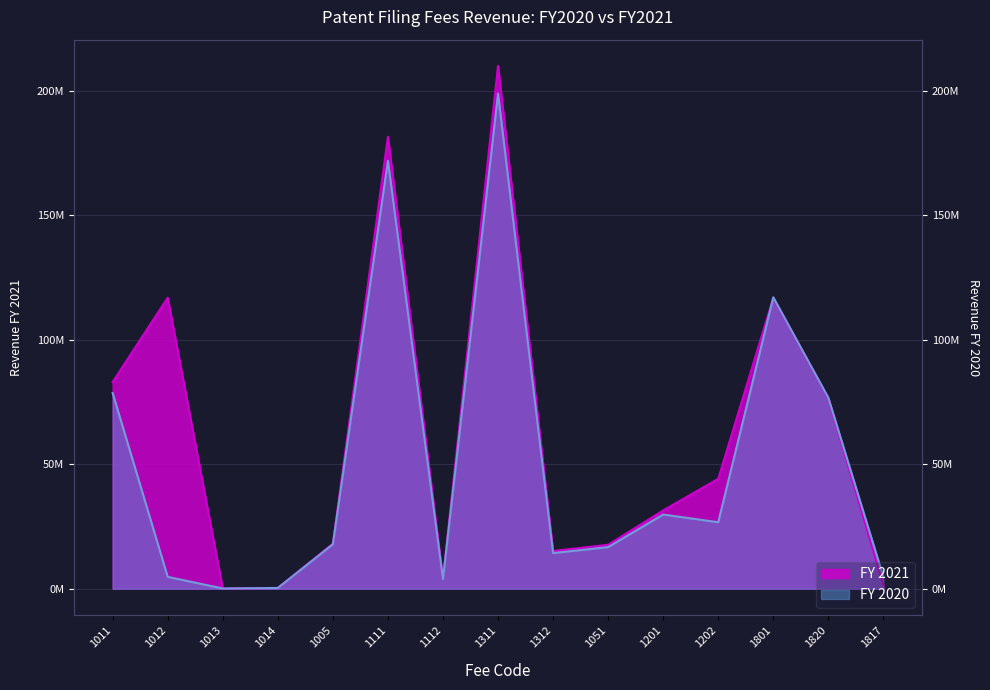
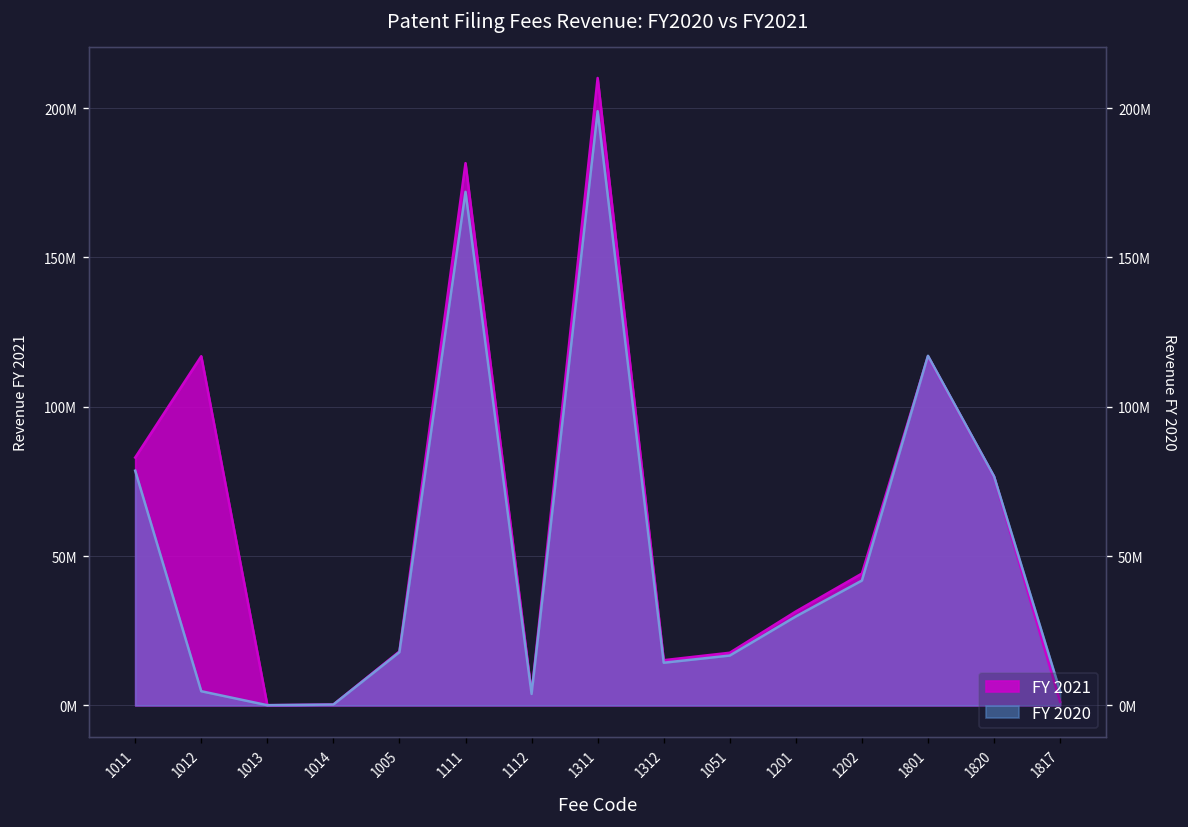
FY 2020, 1202: 27000000 -> 42000000
